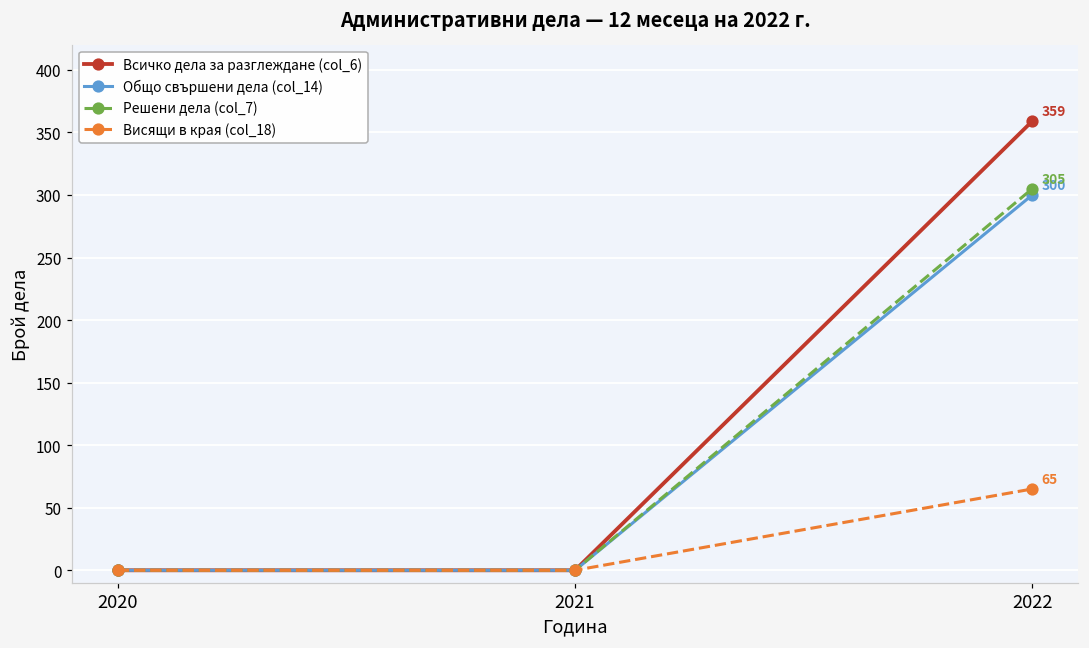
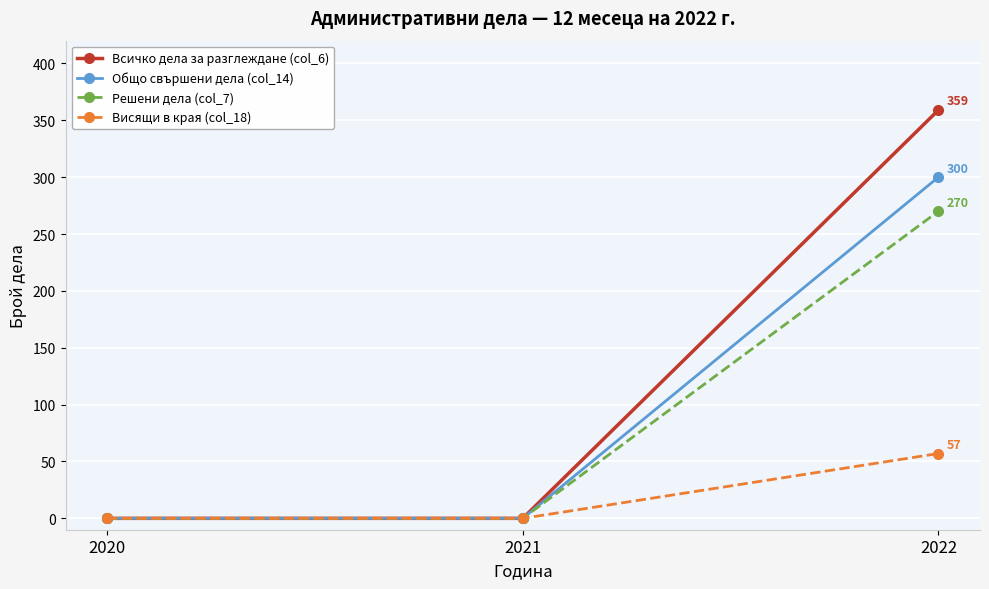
Решени дела (col_7), 2022: 305 -> 270
Висящи в края (col_18), 2022: 65 -> 57
